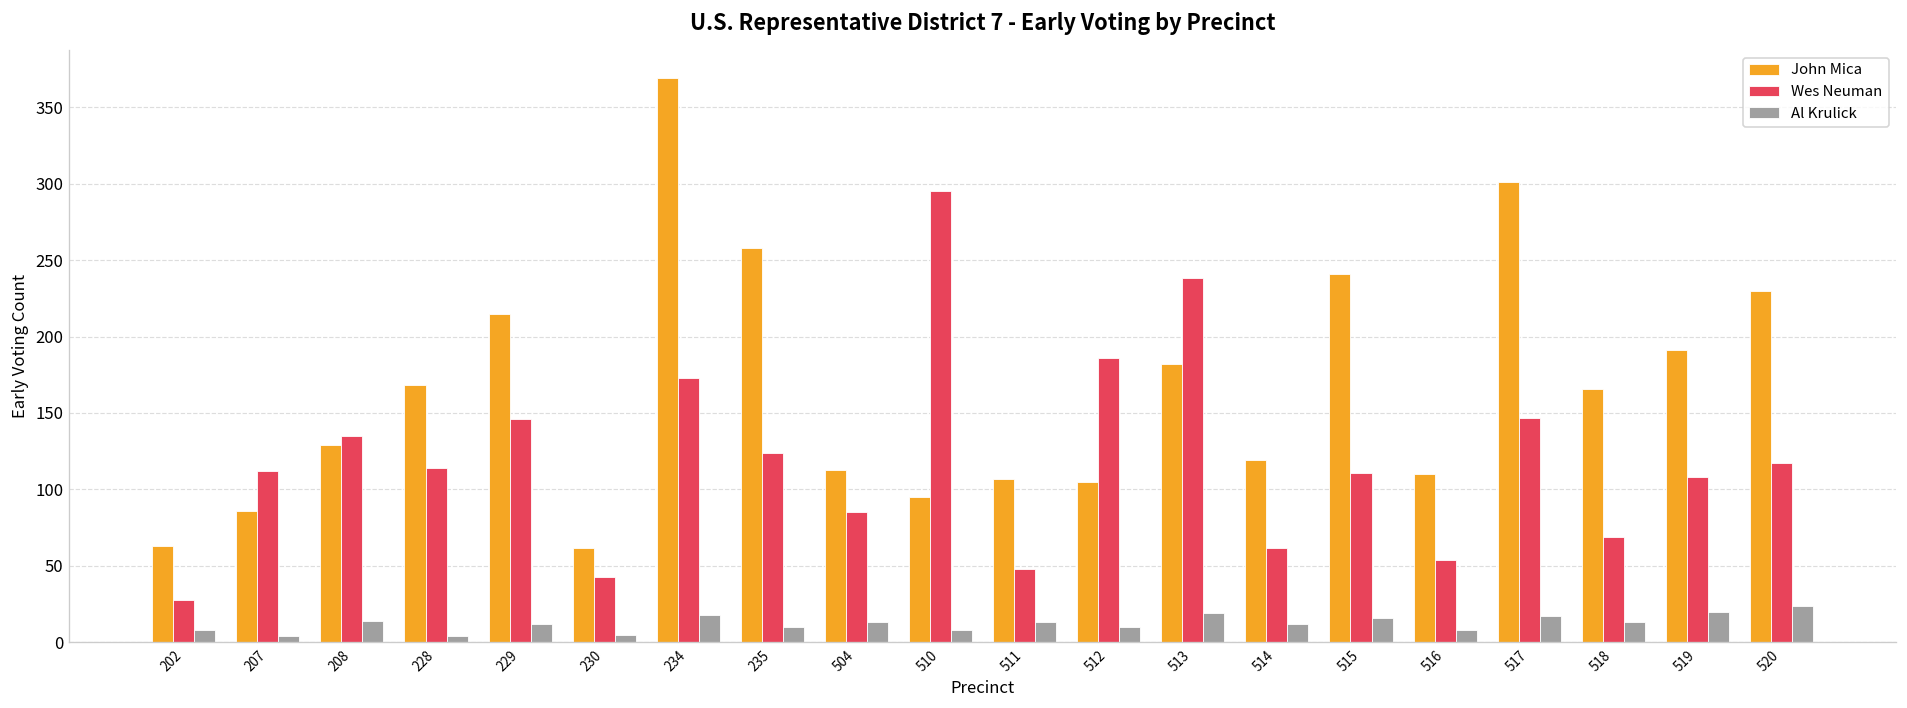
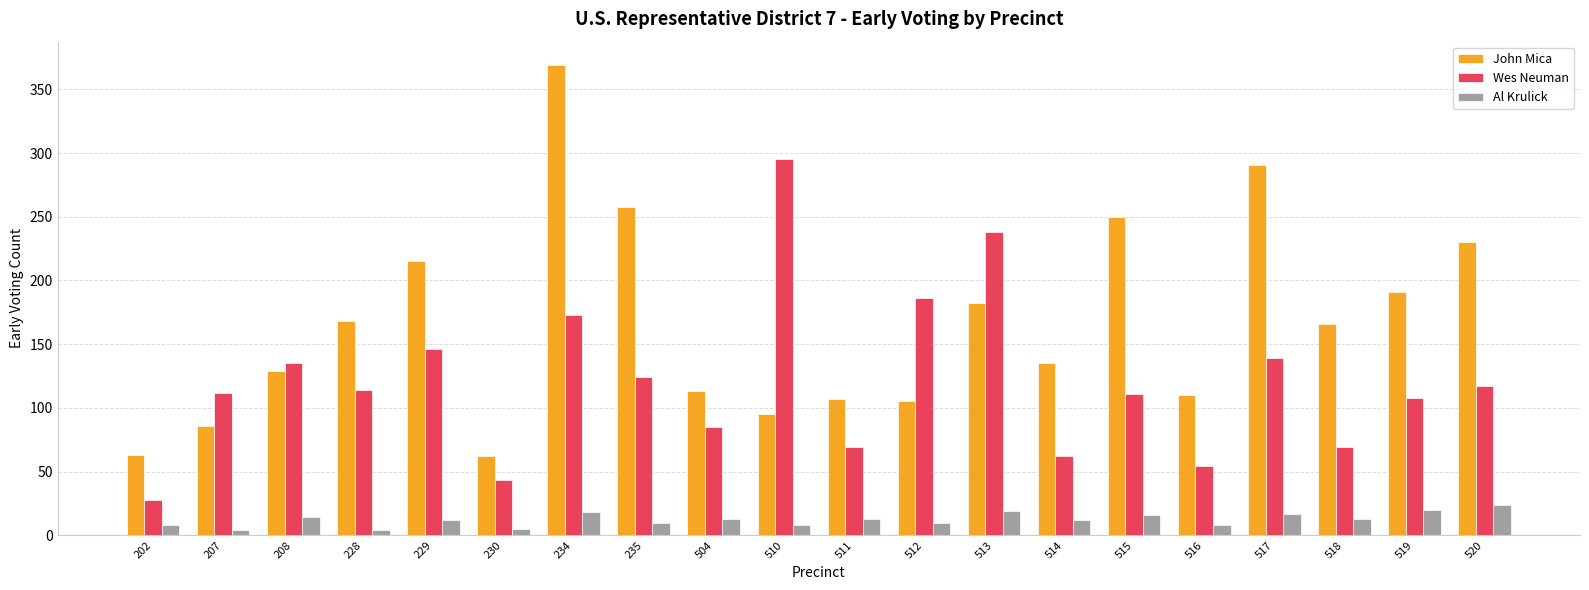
Wes Neuman, 511: 48 -> 69
John Mica, 514: 119 -> 135
John Mica, 515: 241 -> 250
John Mica, 517: 301 -> 291
Wes Neuman, 517: 147 -> 139
